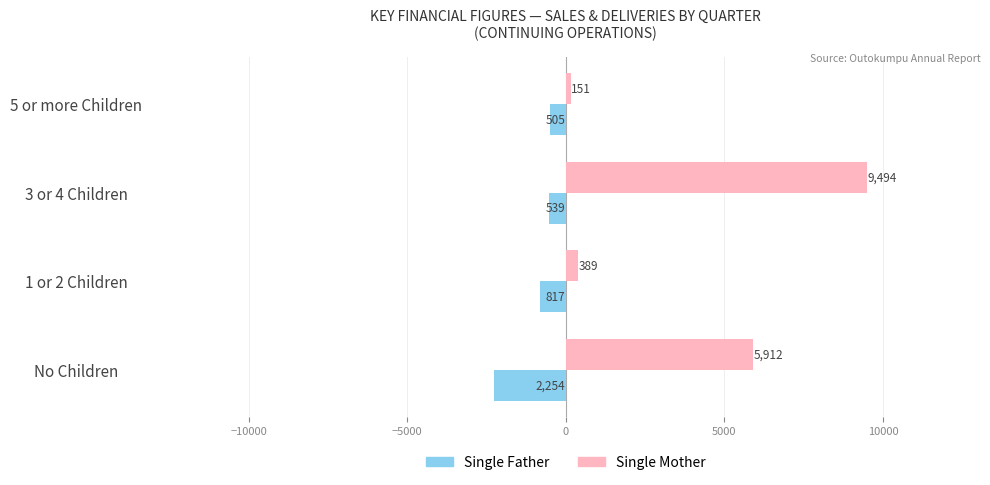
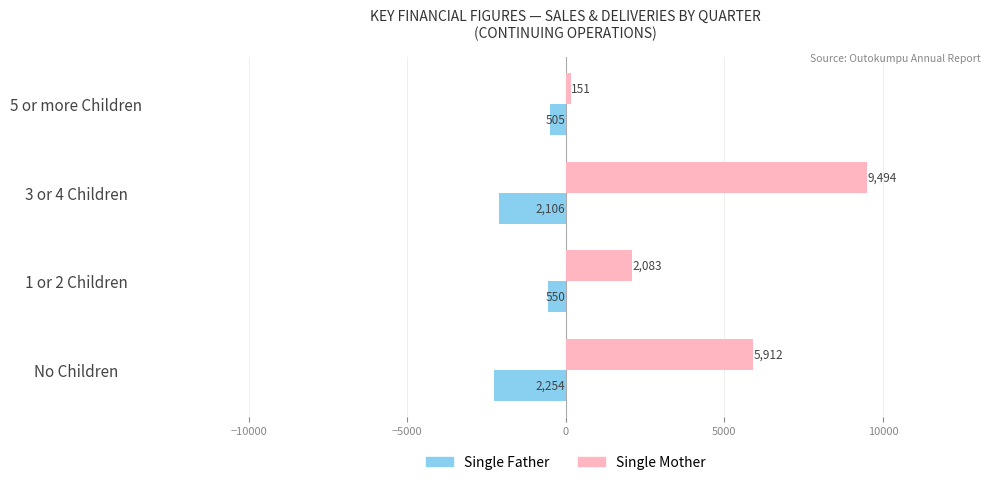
Single Father, 3 or 4 Children: 539 -> 2,106
Single Mother, 1 or 2 Children: 389 -> 2,083
Single Father, 1 or 2 Children: 817 -> 550
